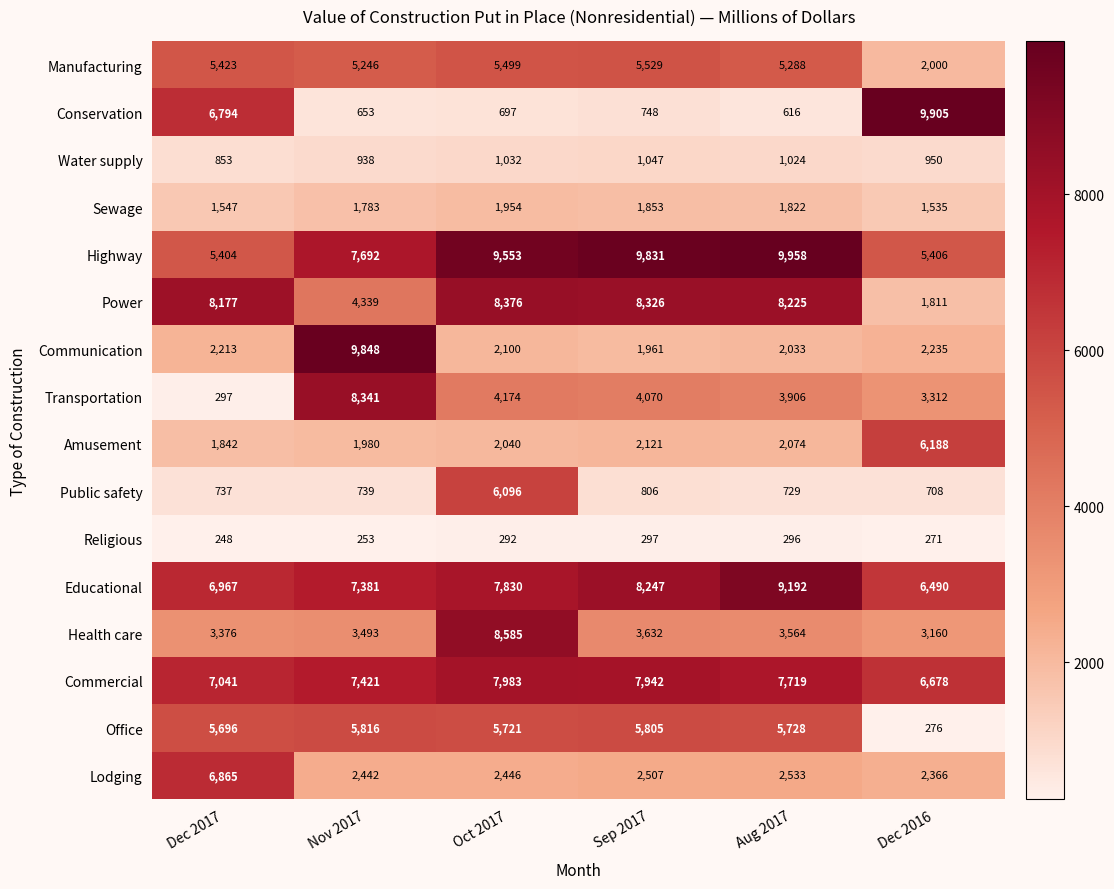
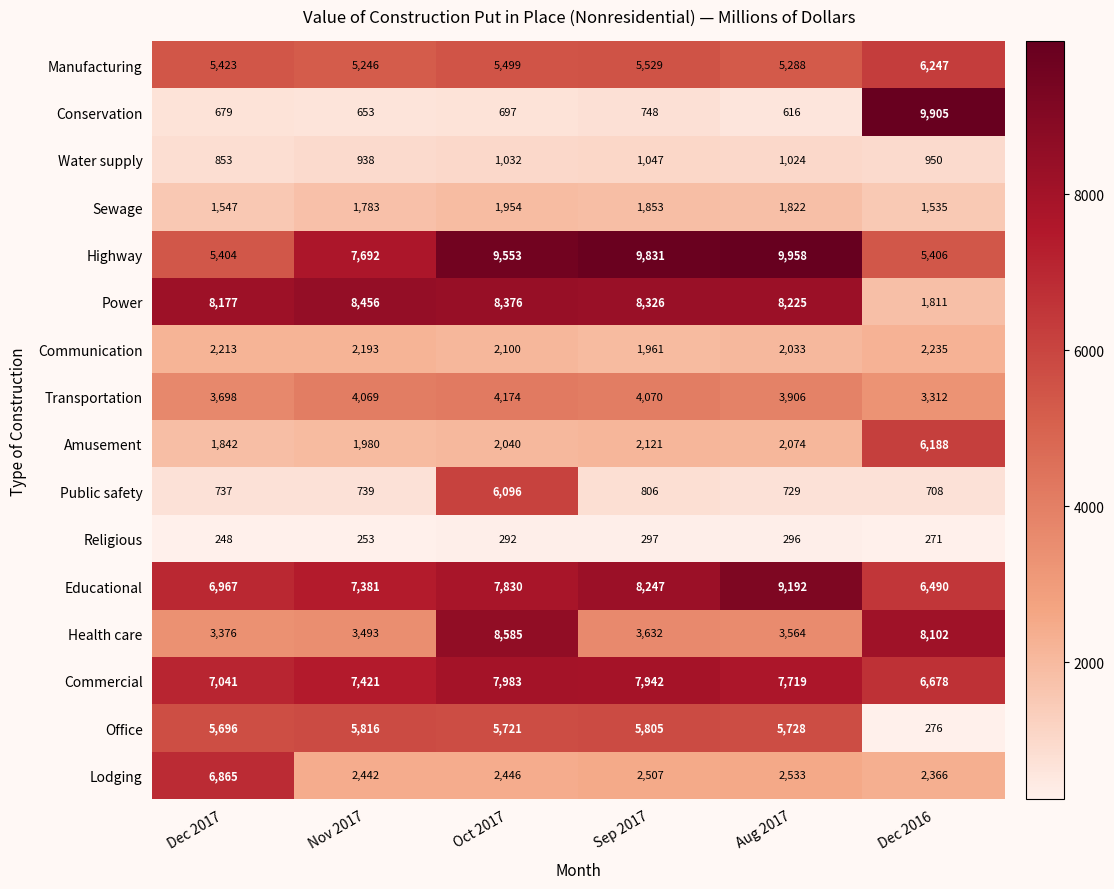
Manufacturing, Dec 2016: 2,000 -> 6,247
Conservation, Dec 2017: 6,794 -> 679
Power, Nov 2017: 4,339 -> 8,456
Communication, Nov 2017: 9,848 -> 2,193
Transportation, Dec 2017: 297 -> 3,698
Transportation, Nov 2017: 8,341 -> 4,069
Health care, Dec 2016: 3,160 -> 8,102
